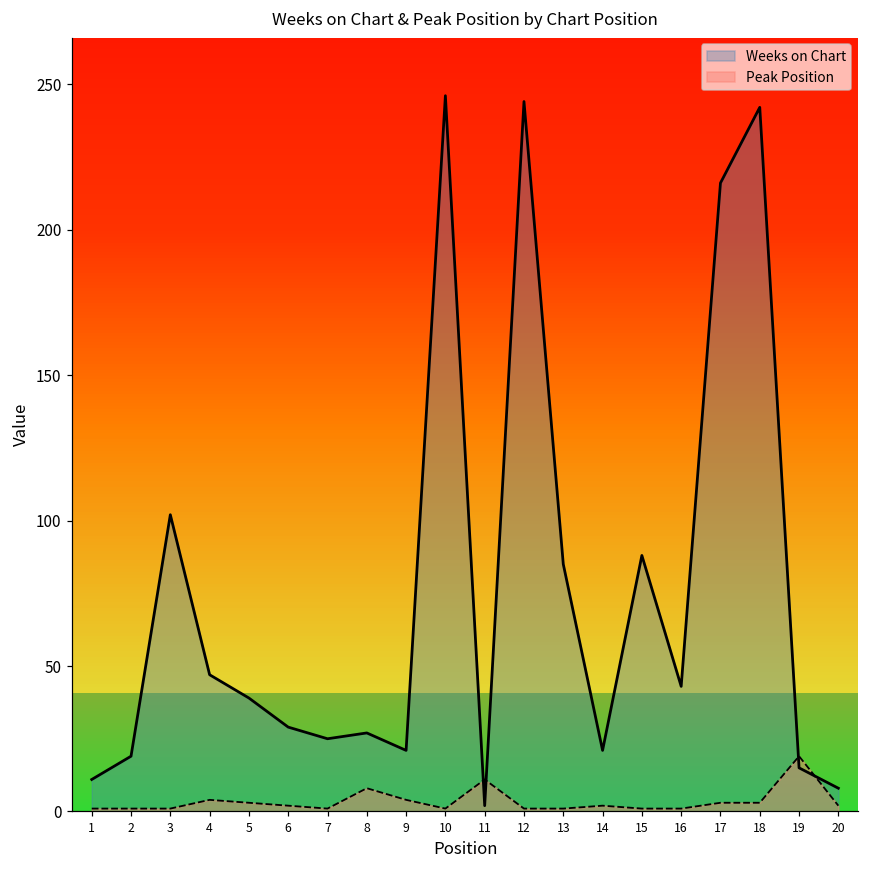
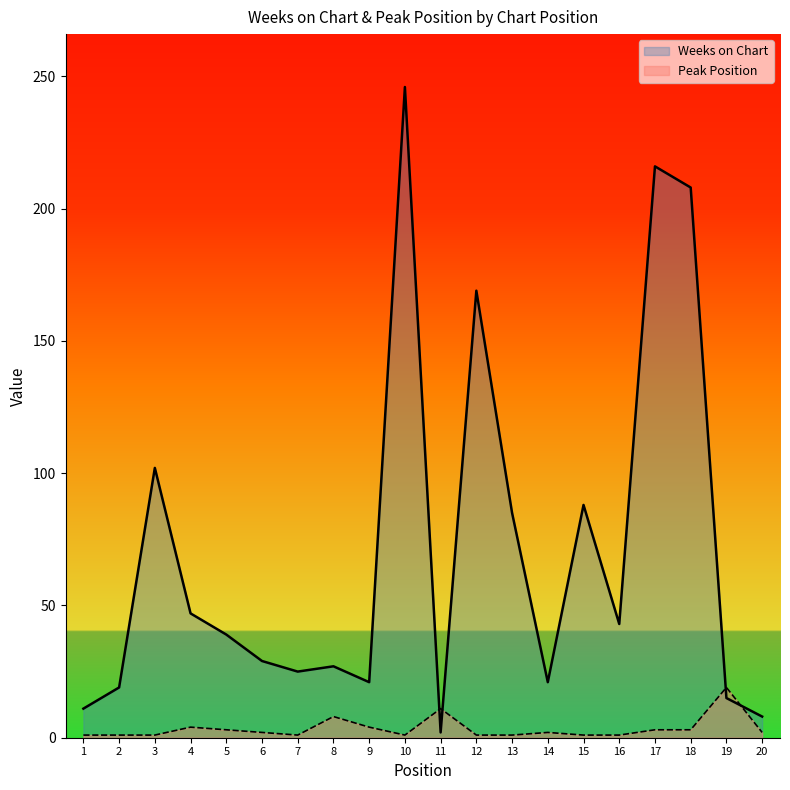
Weeks on Chart, 12: 244 -> 169
Weeks on Chart, 18: 242 -> 208
